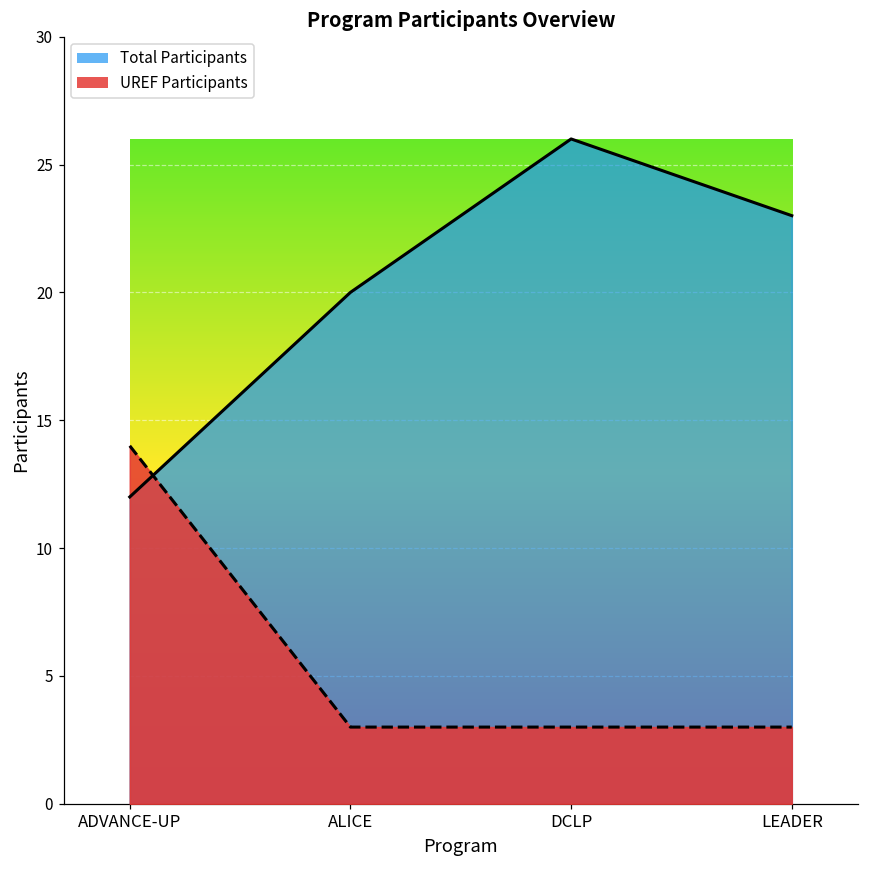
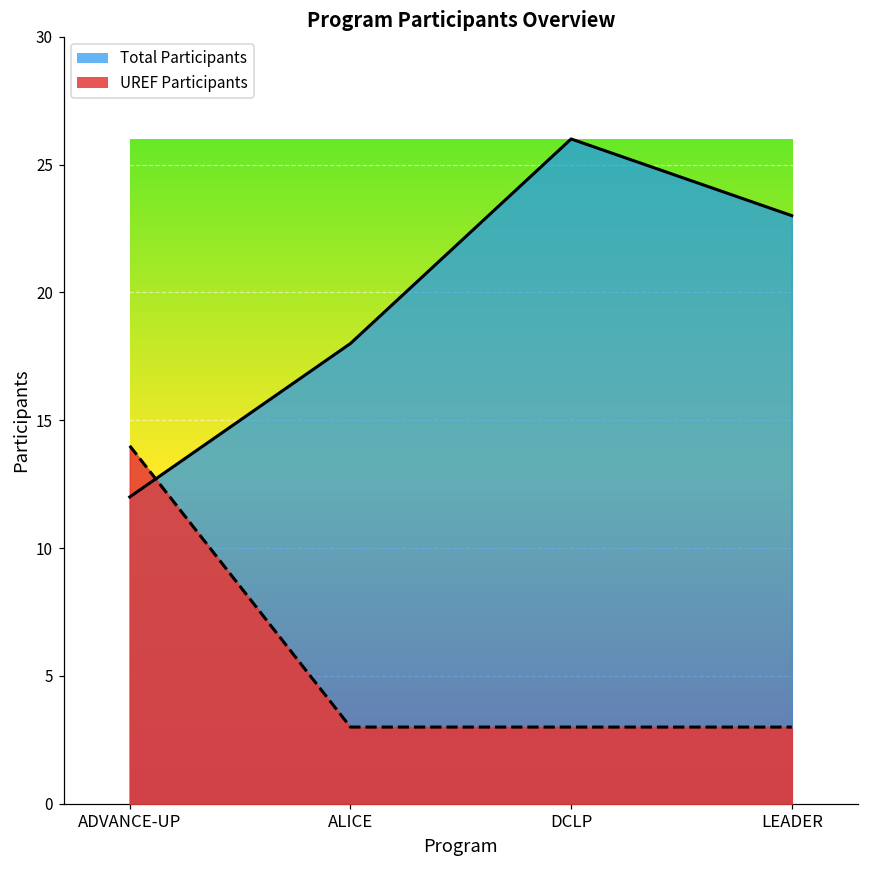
Total Participants, ALICE: 20 -> 18
